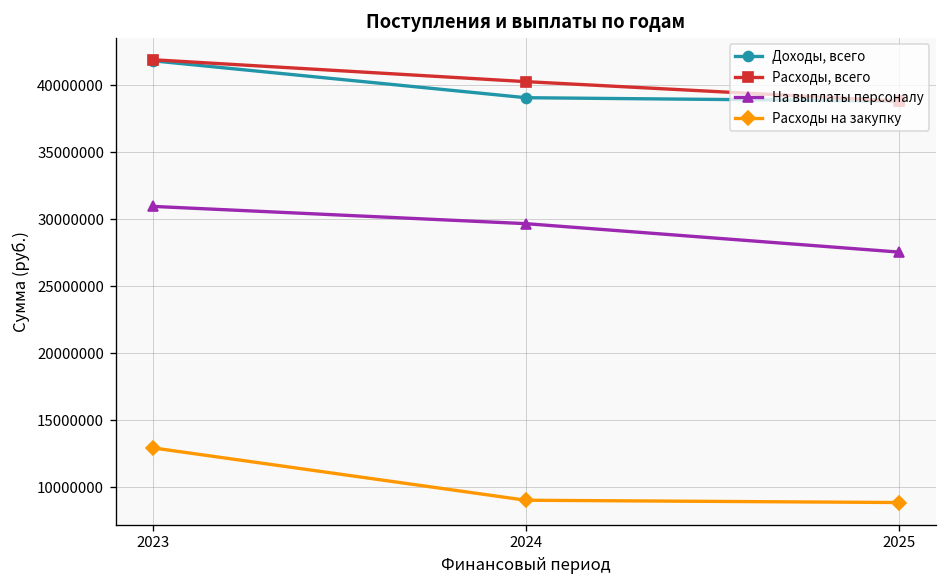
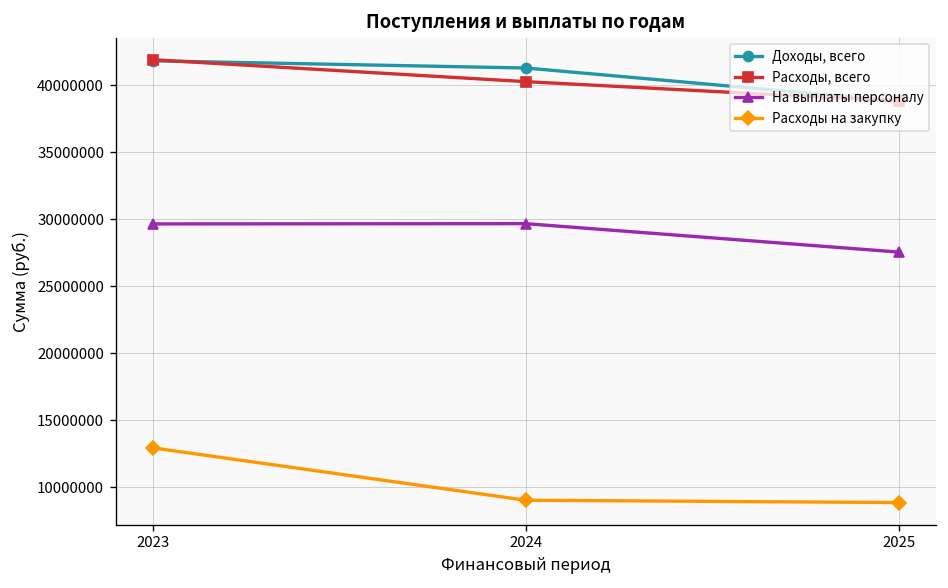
На выплаты персоналу, 2023: 31000000 -> 29600000
Доходы, всего, 2024: 39100000 -> 41300000
